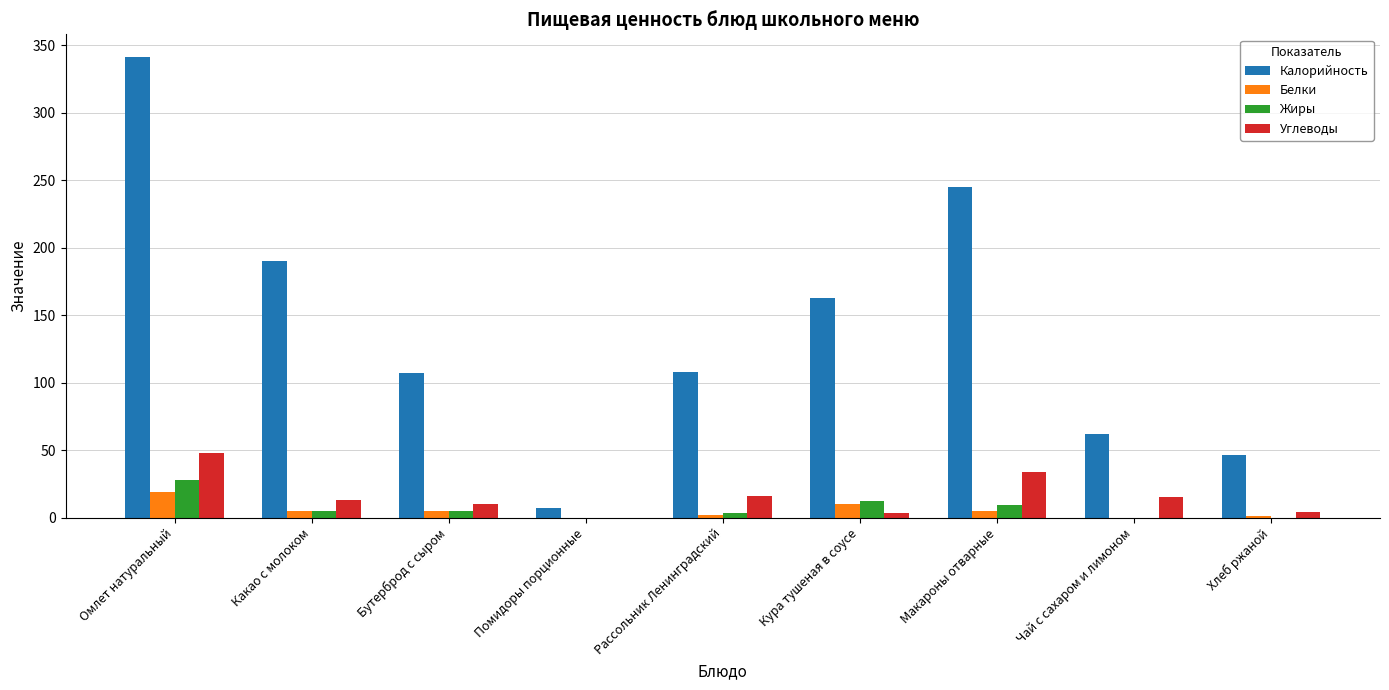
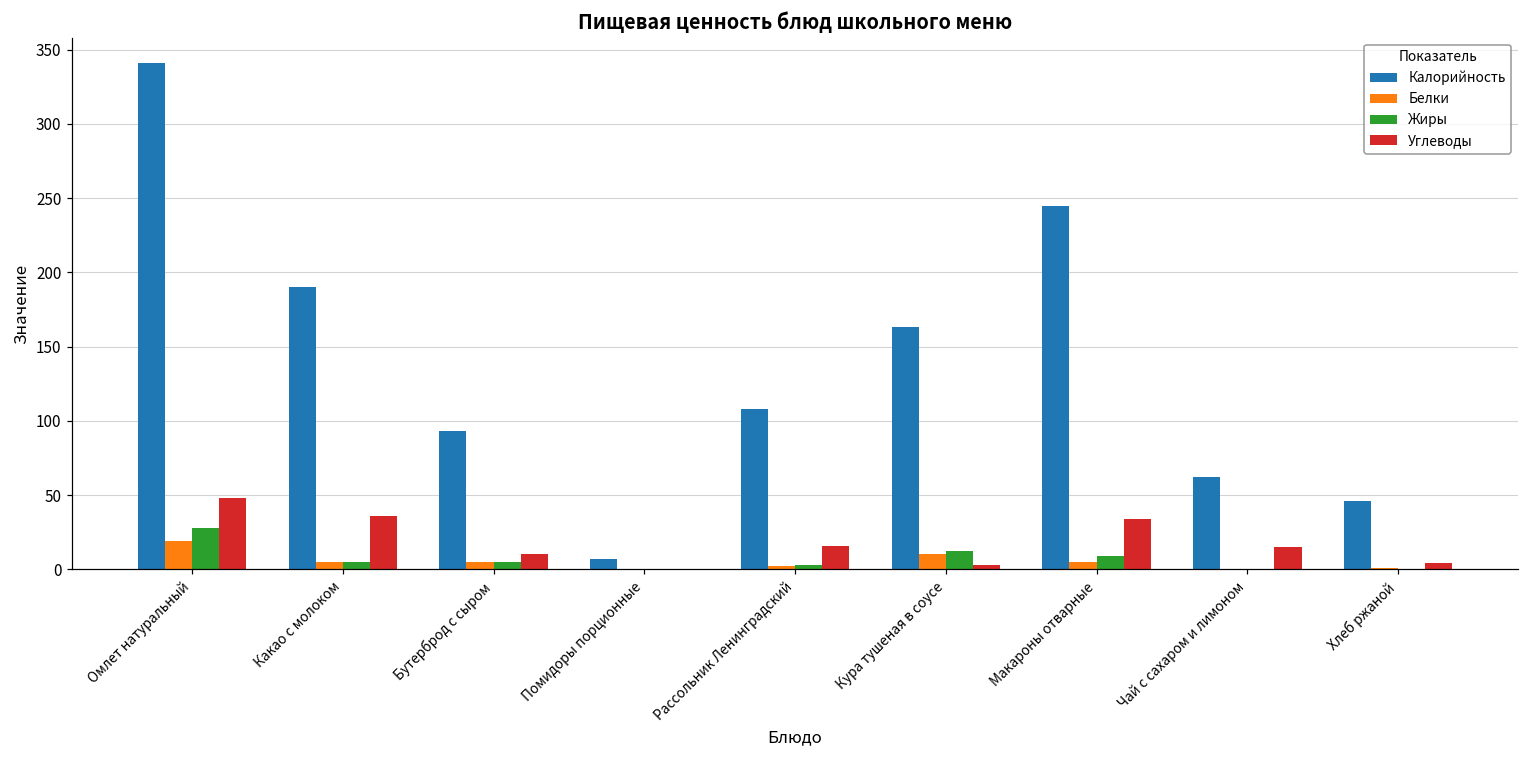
Углеводы, Какао с молоком: 13 -> 36
Калорийность, Бутерброд с сыром: 107 -> 93
